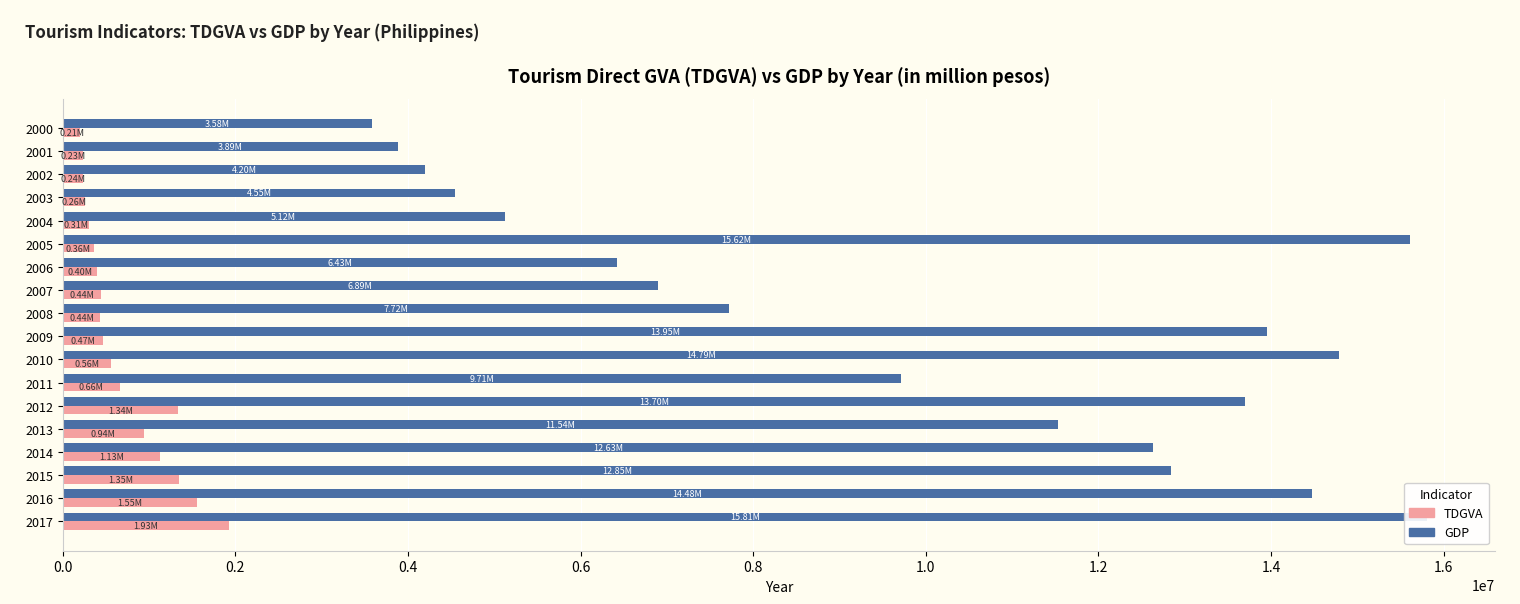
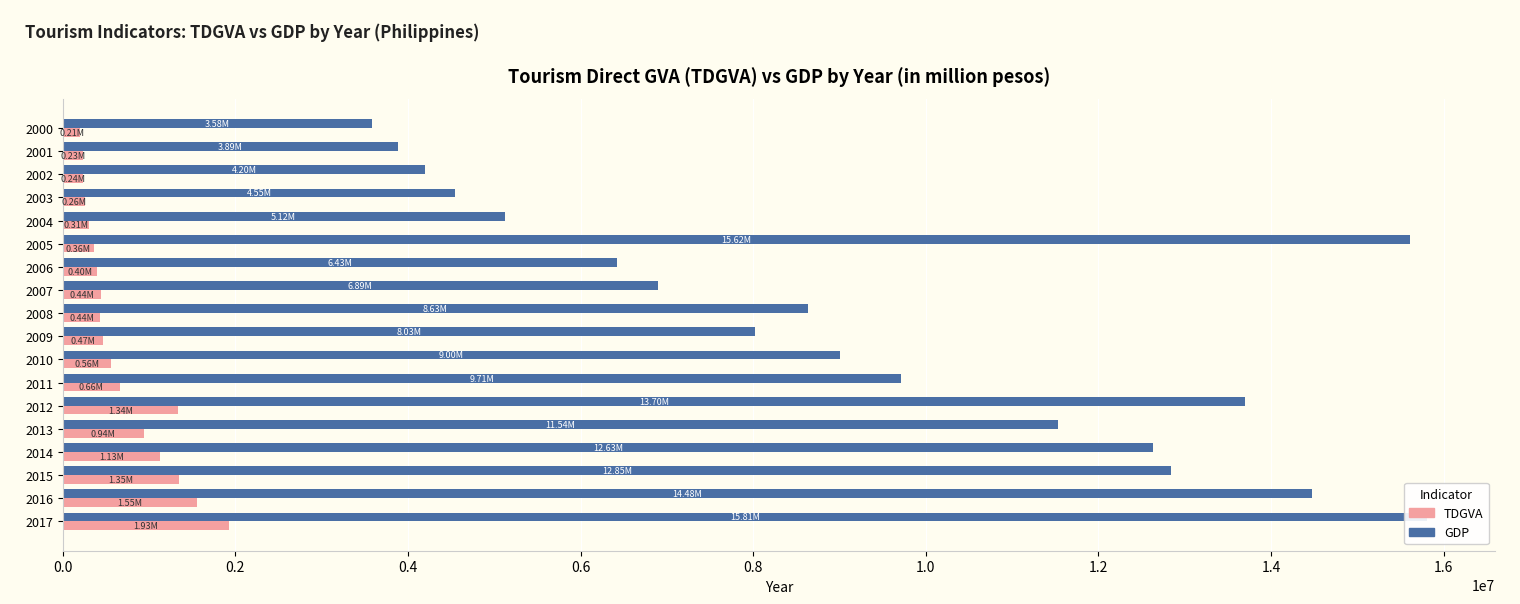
GDP, 2008: 7.72M -> 8.63M
GDP, 2009: 13.95M -> 8.03M
GDP, 2010: 14.79M -> 9.00M
